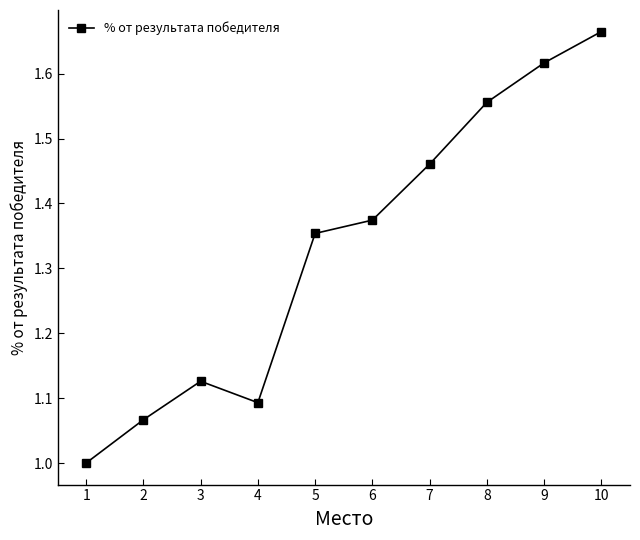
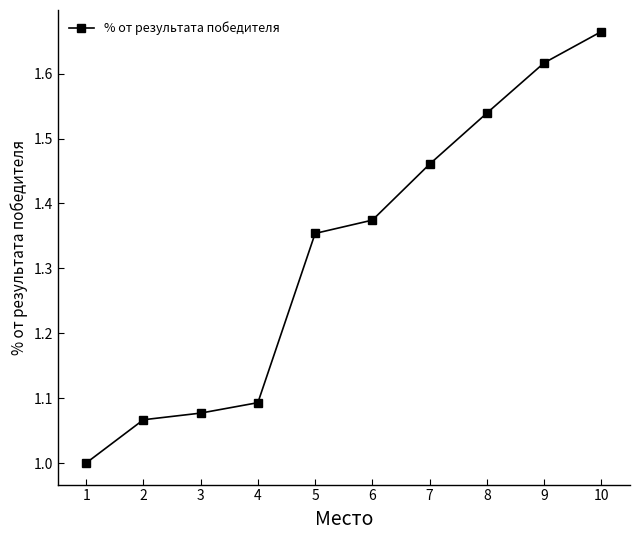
3: 1.13 -> 1.08
8: 1.56 -> 1.54
